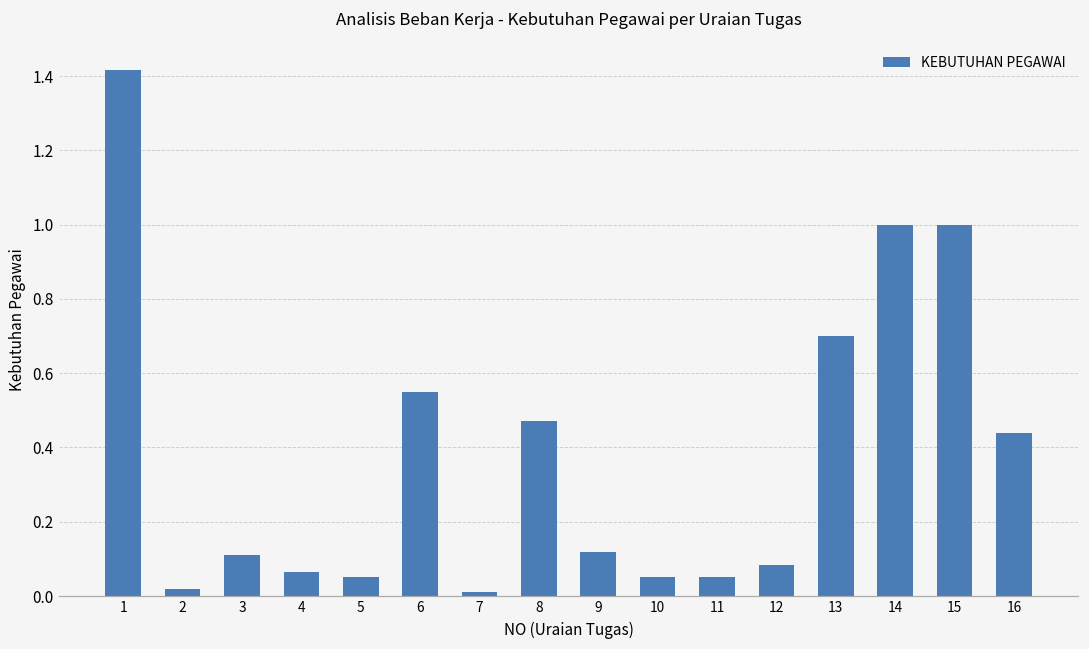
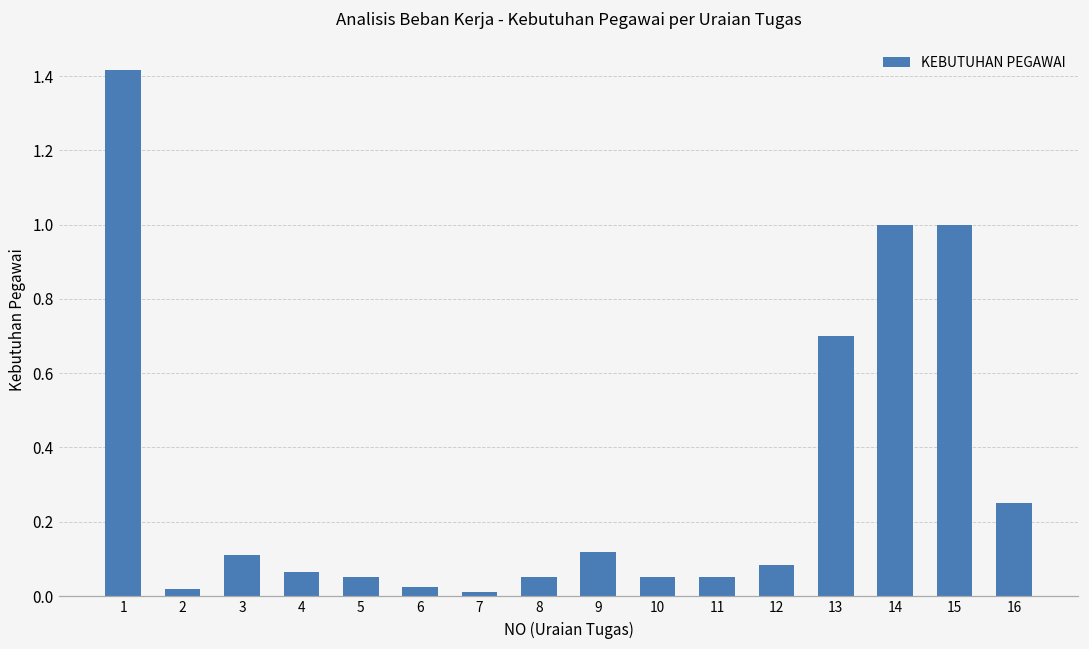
6: 0.55 -> 0.03
8: 0.47 -> 0.05
16: 0.44 -> 0.25
